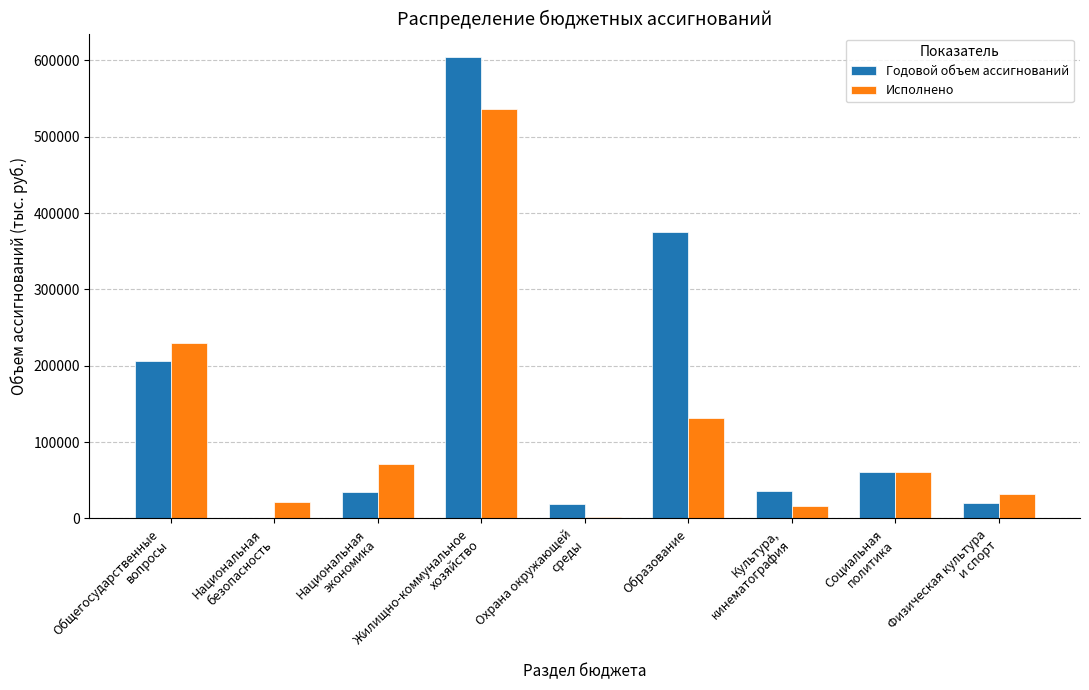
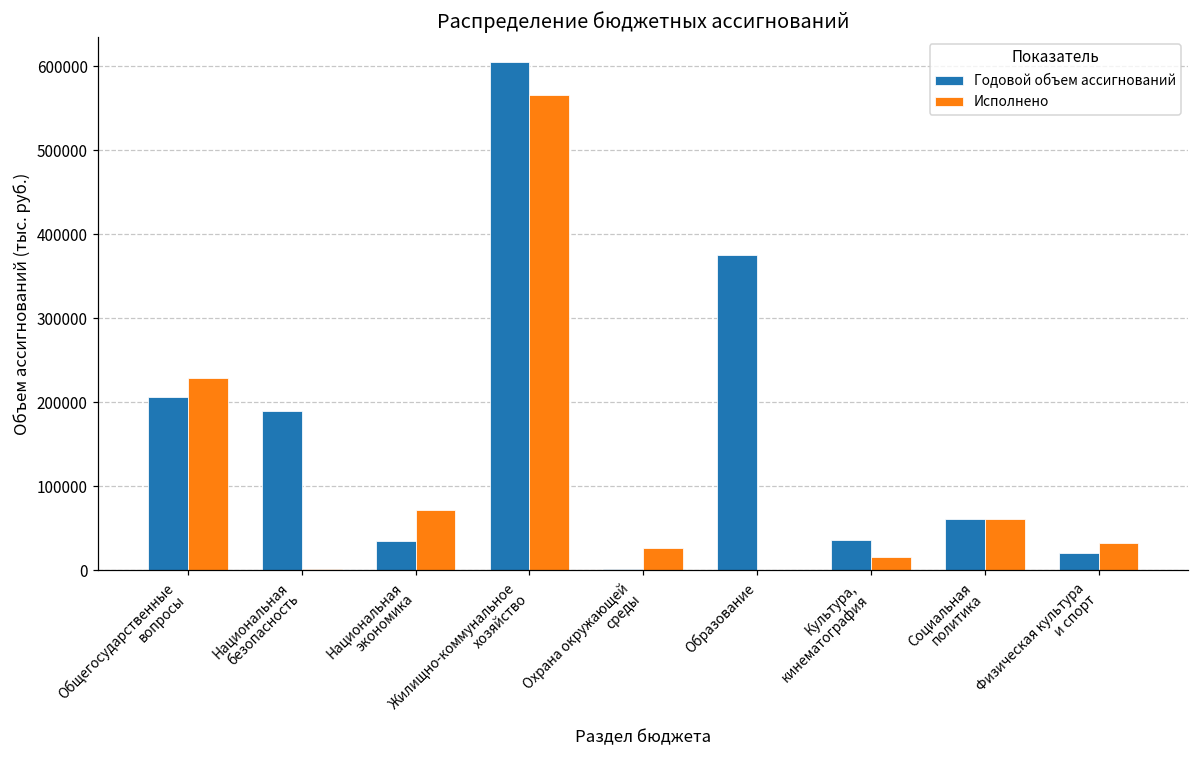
Годовой объем ассигнований, Национальная безопасность: 0 -> 190000
Исполнено, Национальная безопасность: 20000 -> 0
Исполнено, Жилищно-коммунальное хозяйство: 540000 -> 570000
Годовой объем ассигнований, Охрана окружающей среды: 20000 -> 0
Исполнено, Охрана окружающей среды: 0 -> 30000
Исполнено, Образование: 130000 -> 0
